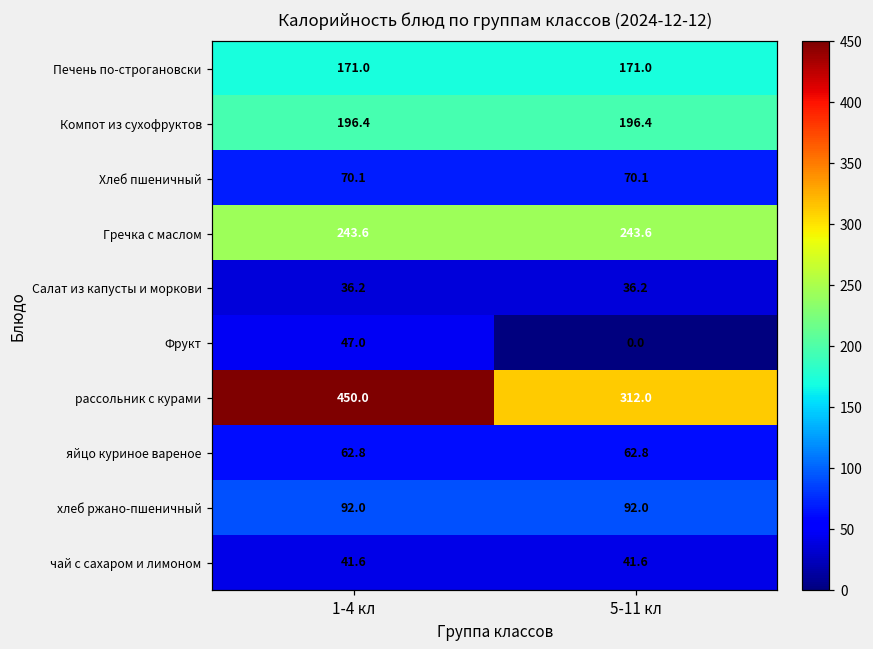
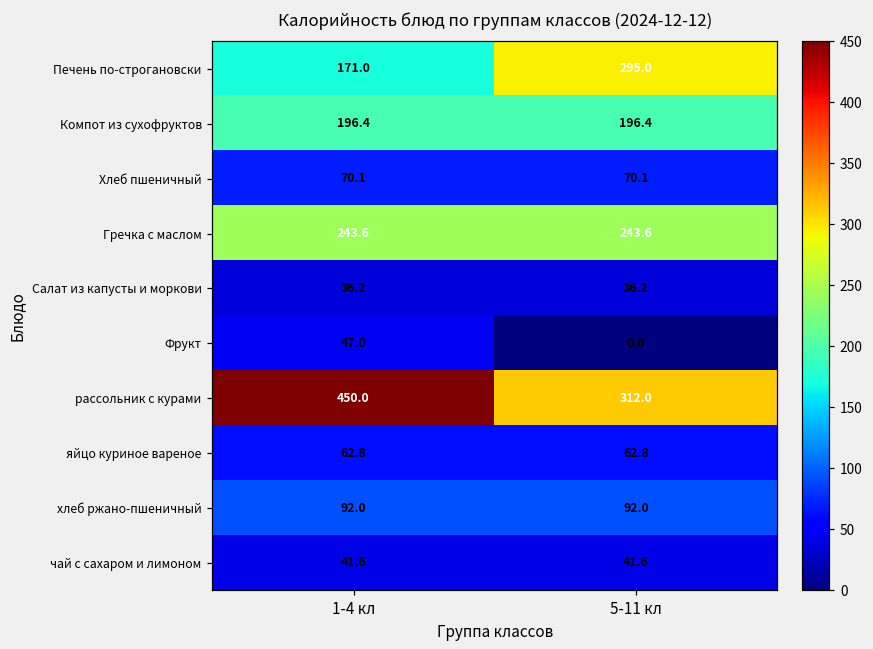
Печень по-строгановски, 5-11 кл: 171.0 -> 295.0
